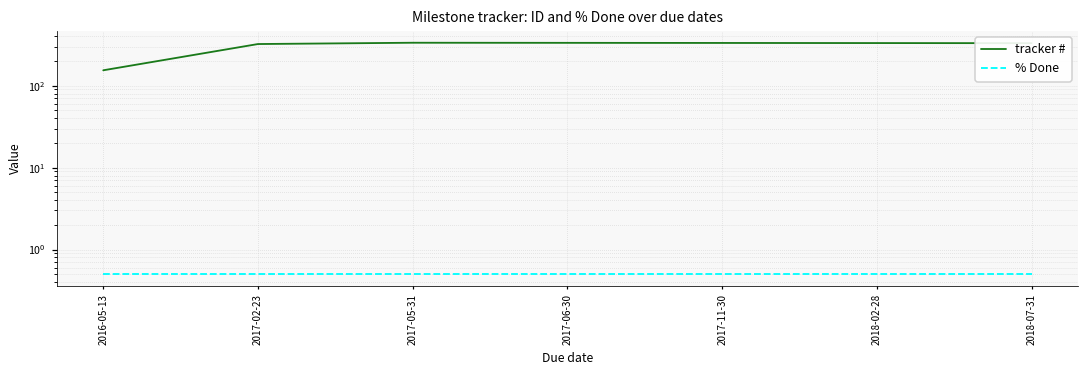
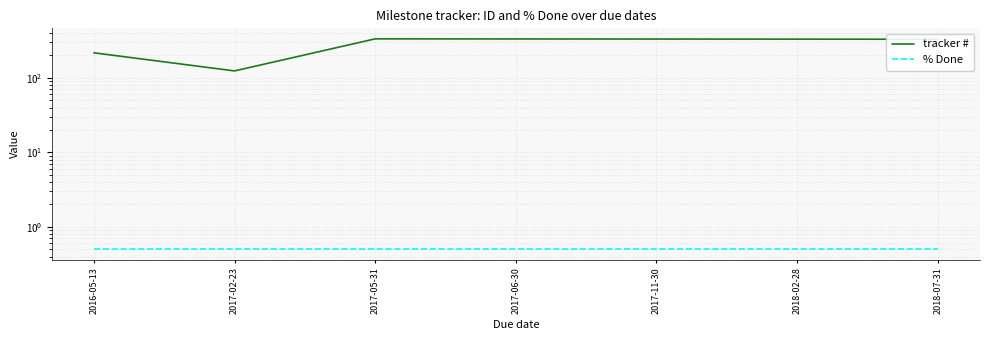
tracker #, 2016-05-13: 150 -> 220
tracker #, 2017-02-23: 320 -> 120
